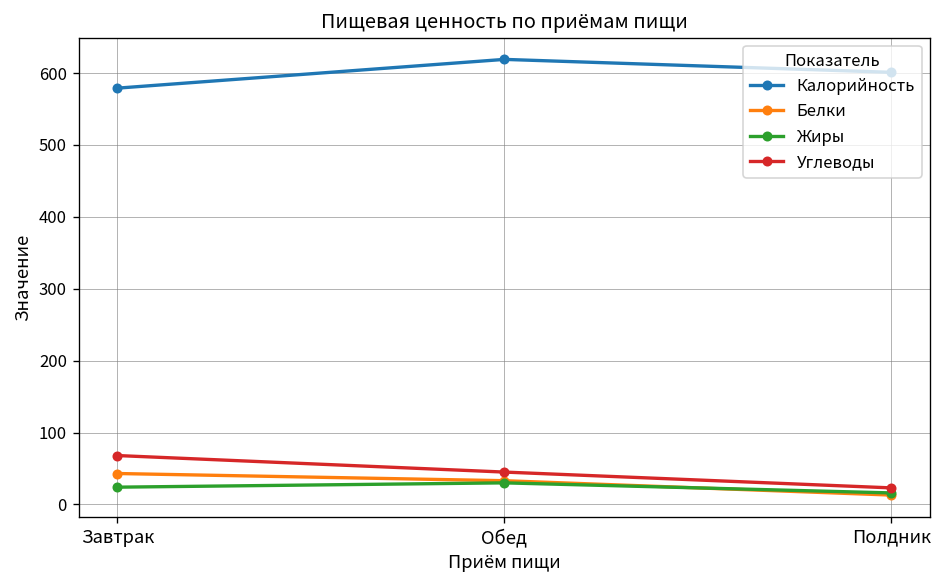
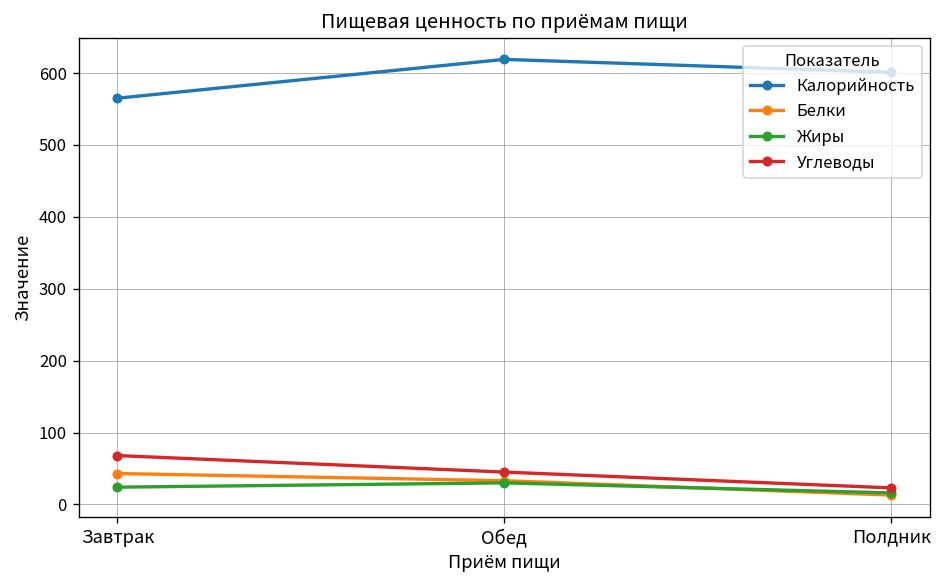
Калорийность, Завтрак: 580 -> 570
